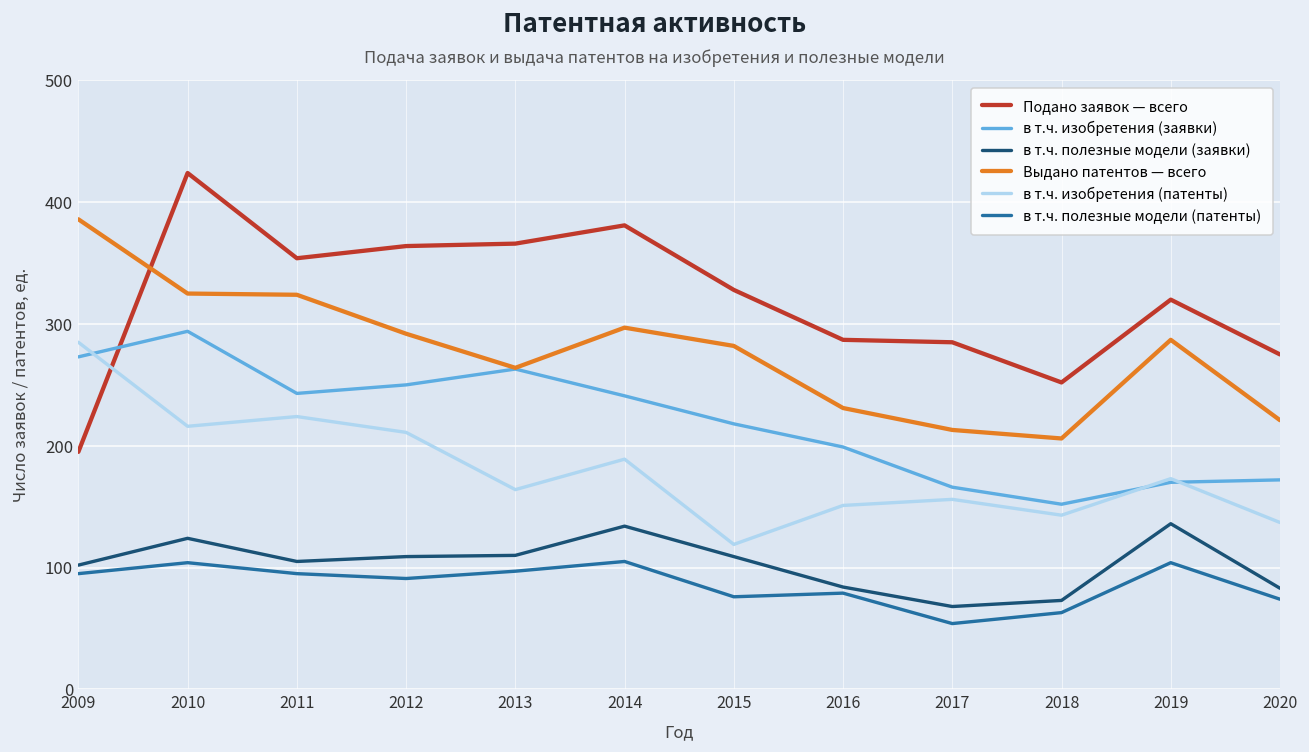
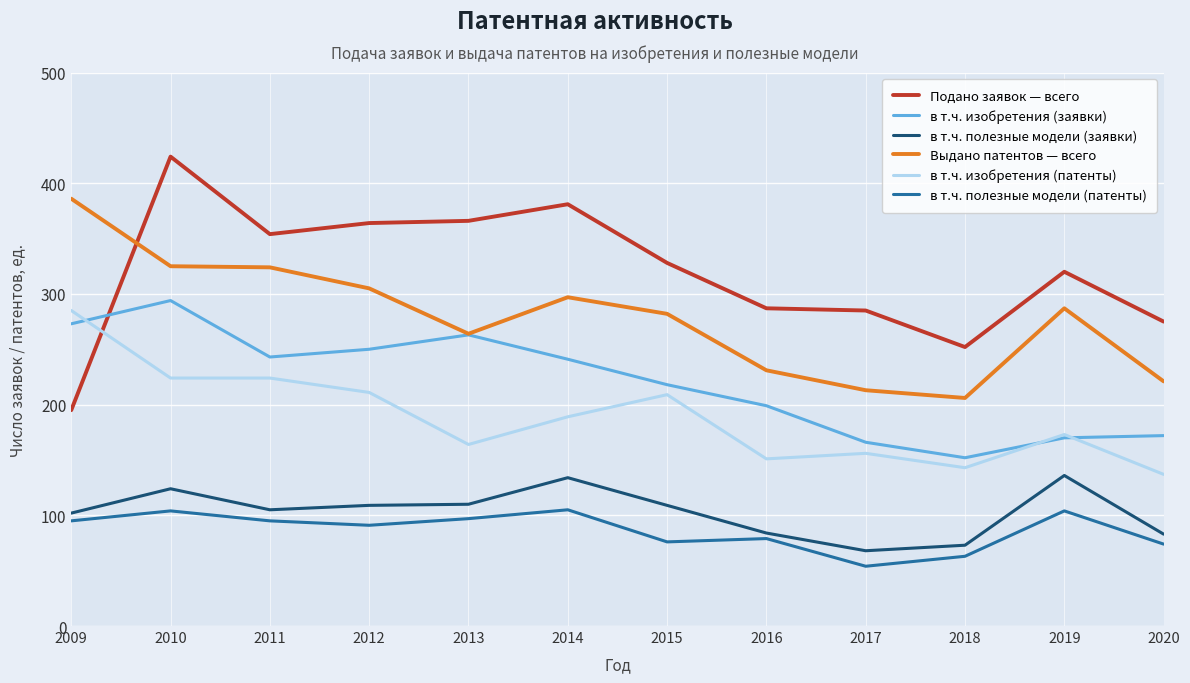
в т.ч. изобретения (патенты), 2010: 216 -> 224
Выдано патентов — всего, 2012: 292 -> 305
в т.ч. изобретения (патенты), 2015: 119 -> 209
